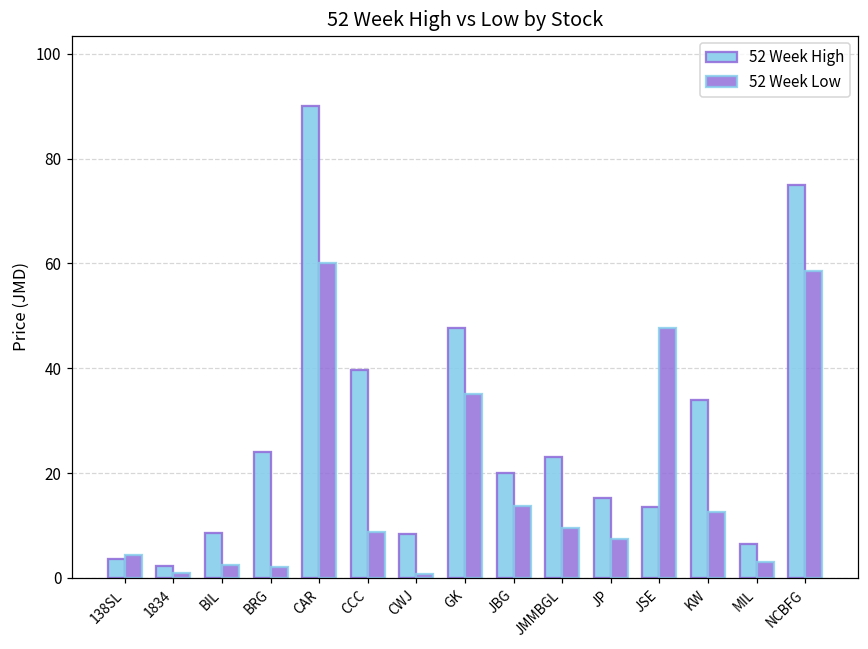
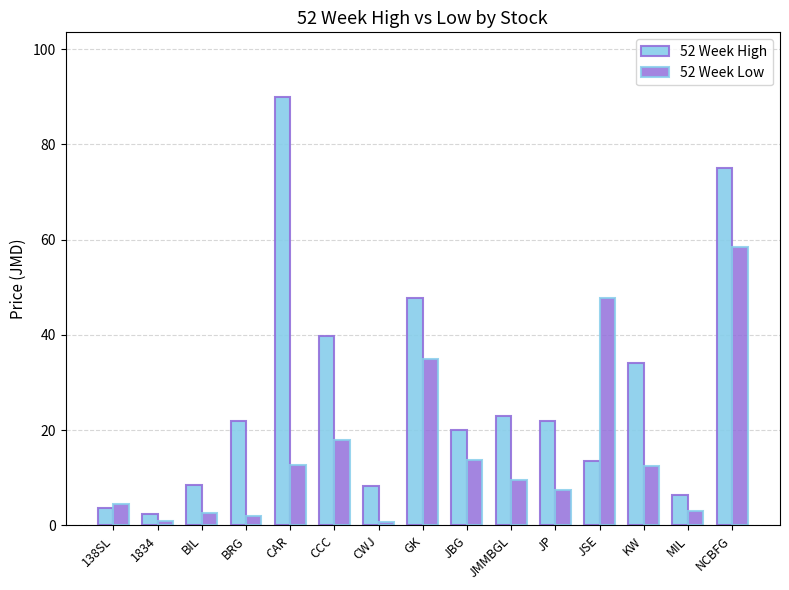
52 Week High, BRG: 24 -> 22
52 Week Low, CAR: 60 -> 13
52 Week Low, CCC: 9 -> 18
52 Week High, JP: 15 -> 22
